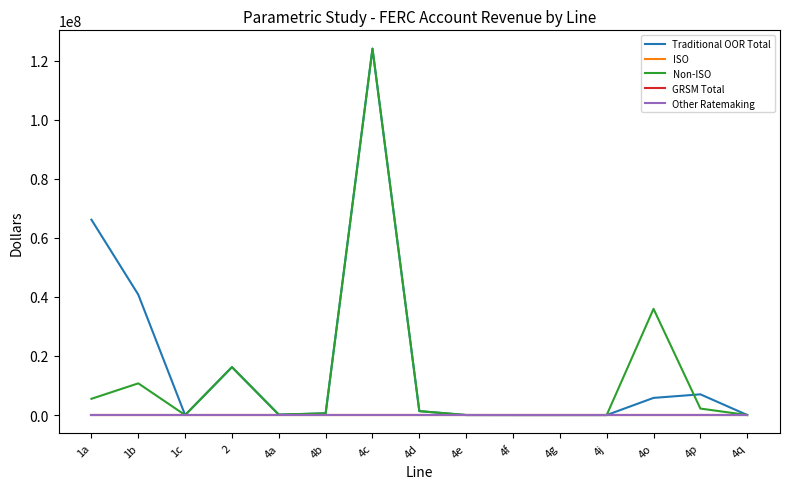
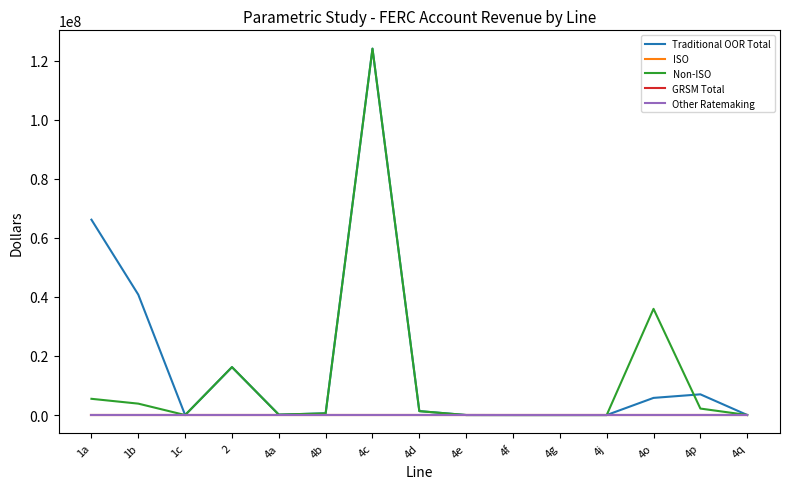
Non-ISO, 1b: 11000000 -> 4000000
